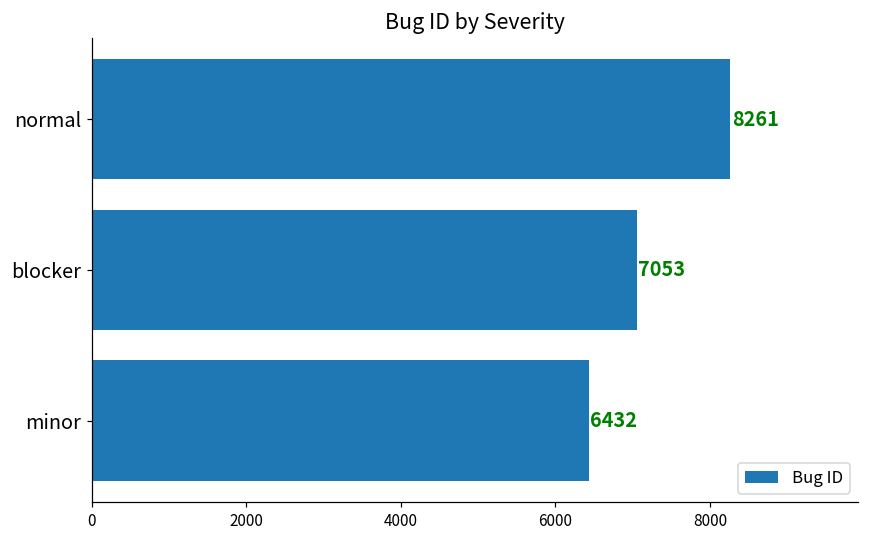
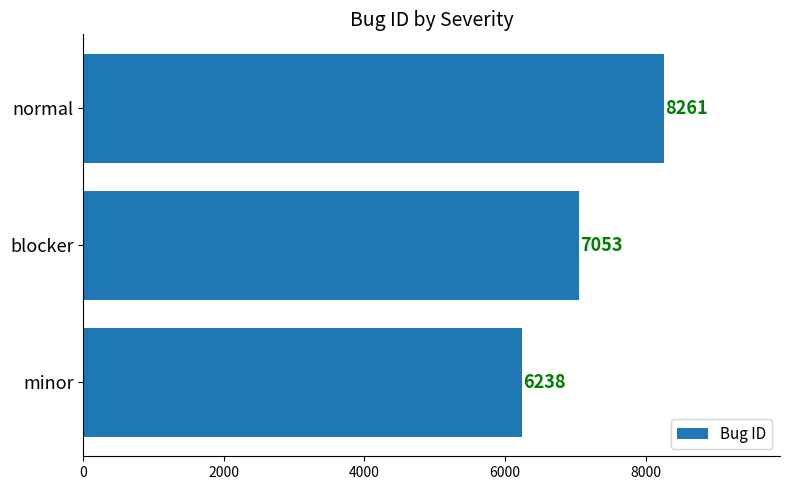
minor: 6432 -> 6238
